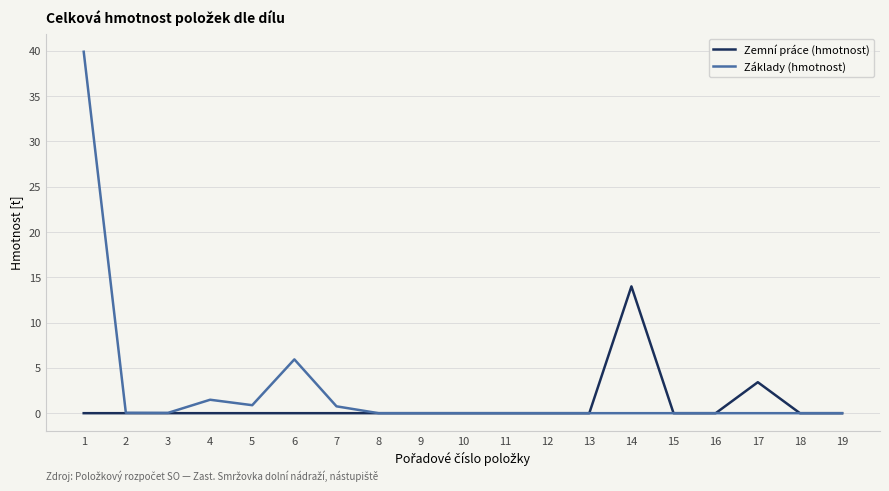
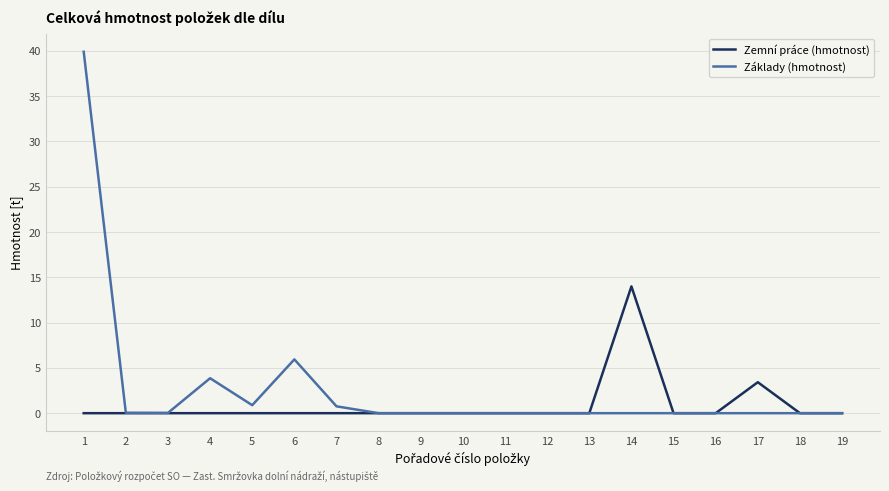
Základy (hmotnost), 4: 1 -> 4
